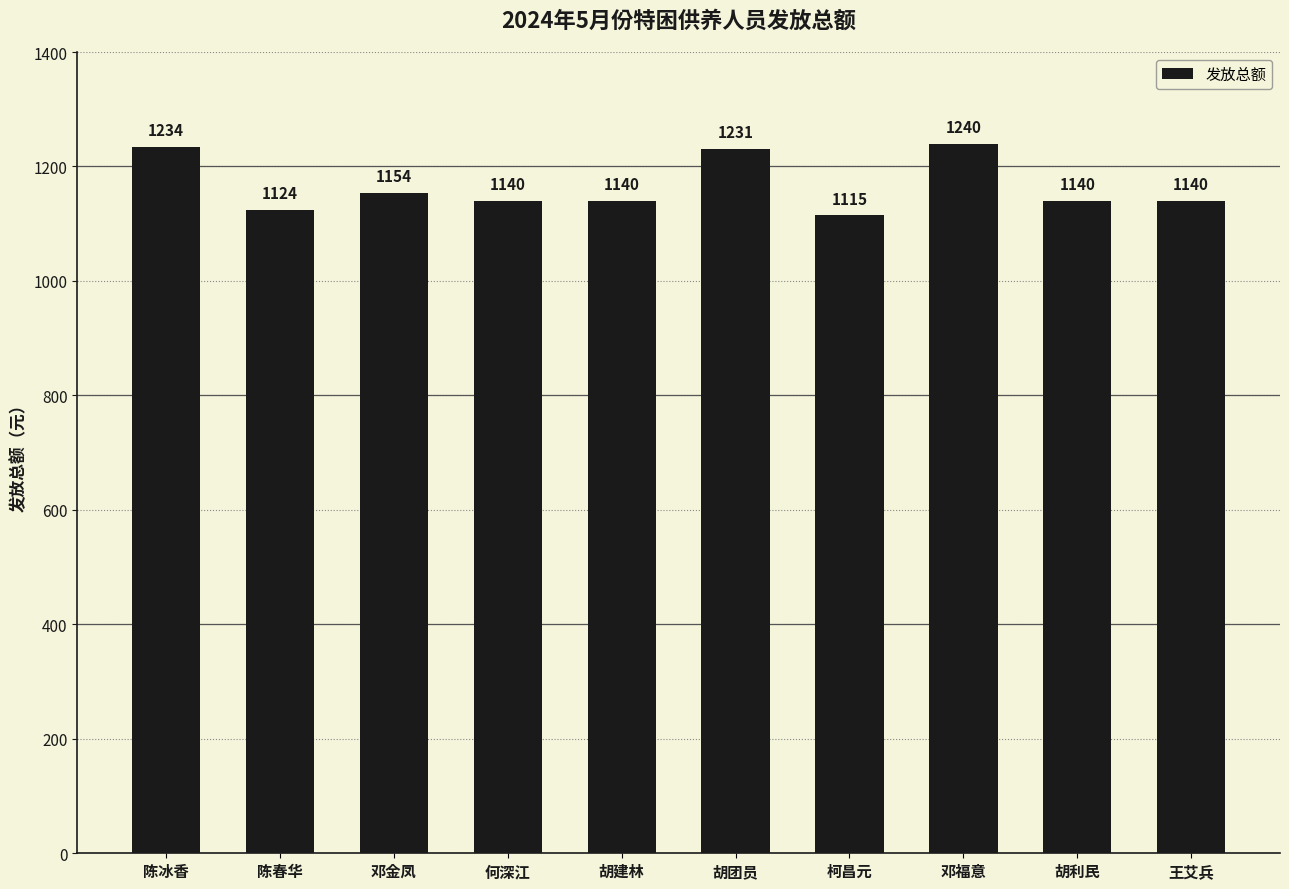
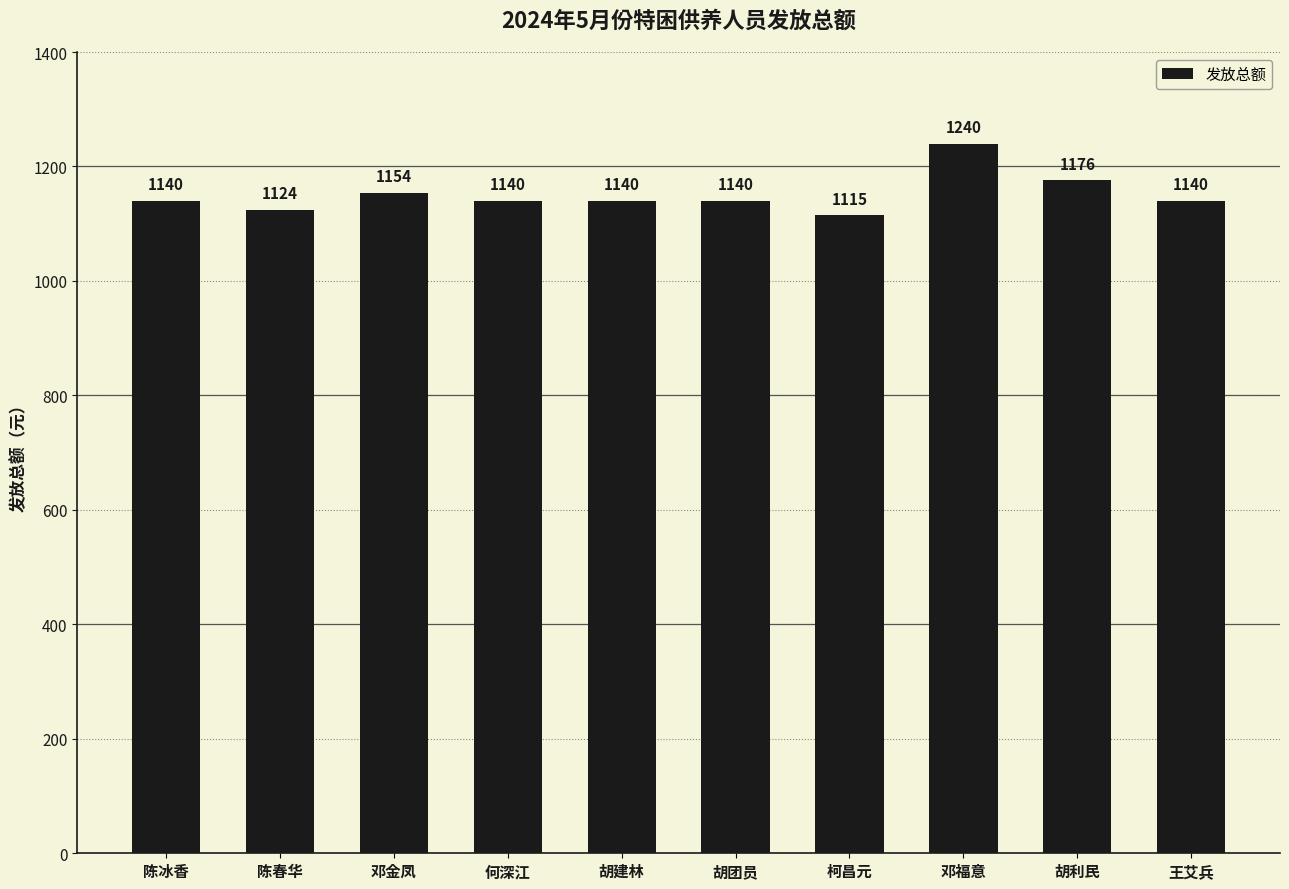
陈冰香: 1234 -> 1140
胡团员: 1231 -> 1140
胡利民: 1140 -> 1176
